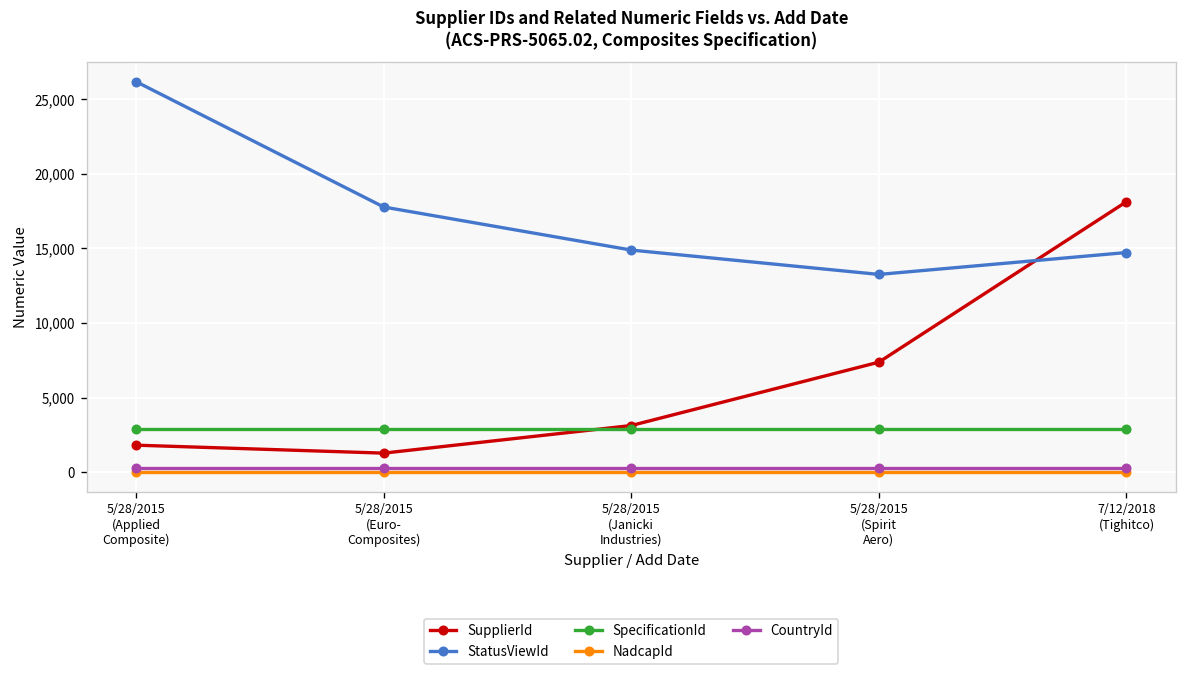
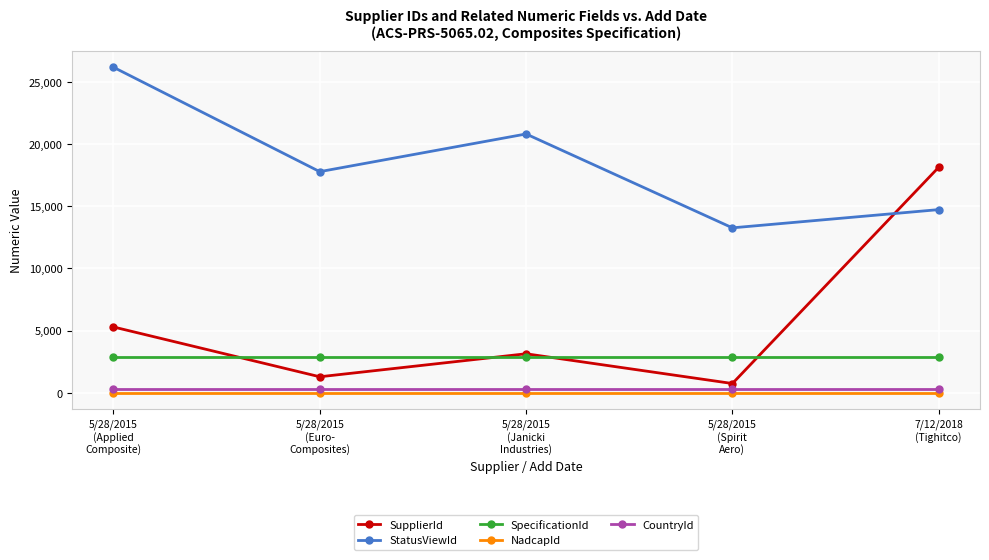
SupplierId, 5/28/2015 (Applied Composite): 1,800 -> 5,300
StatusViewId, 5/28/2015 (Janicki Industries): 14,900 -> 20,800
SupplierId, 5/28/2015 (Spirit Aero): 7,400 -> 700
